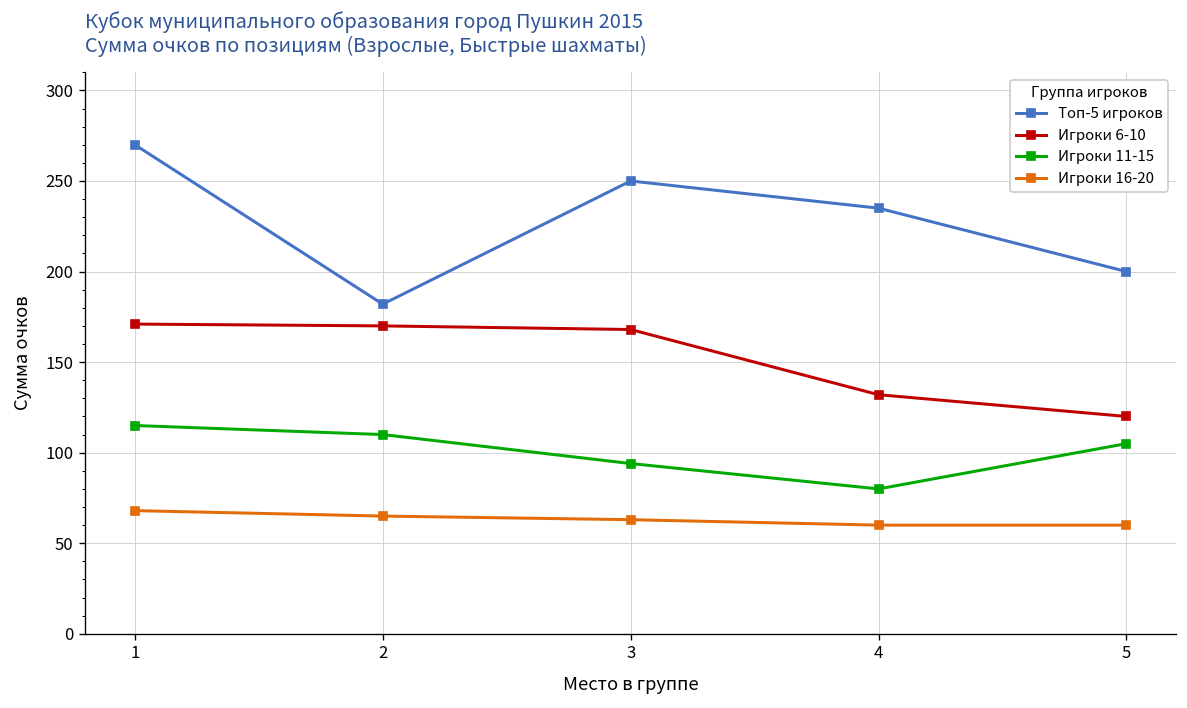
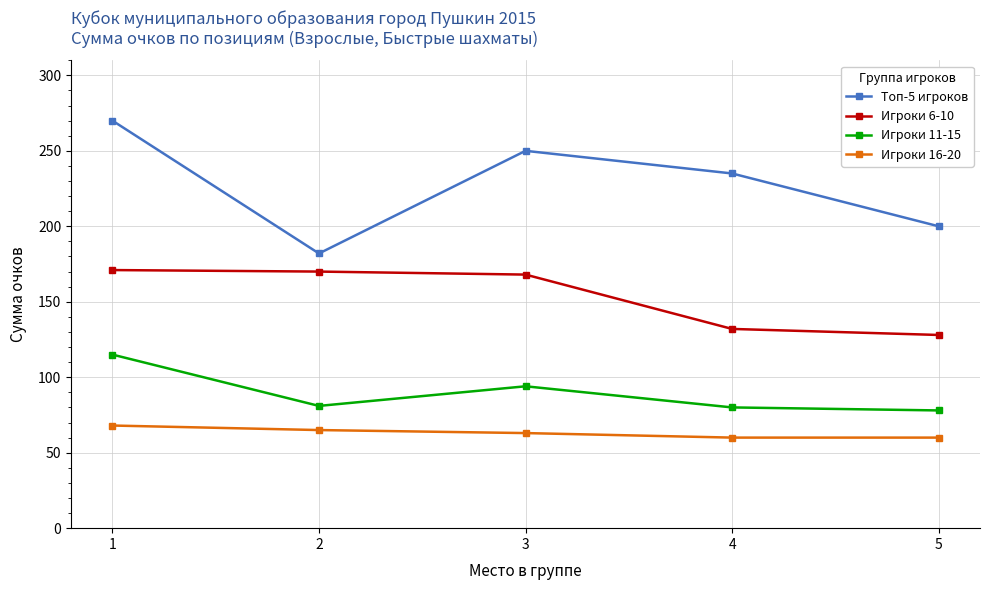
Игроки 11-15, 2: 110 -> 81
Игроки 6-10, 5: 120 -> 128
Игроки 11-15, 5: 105 -> 78
